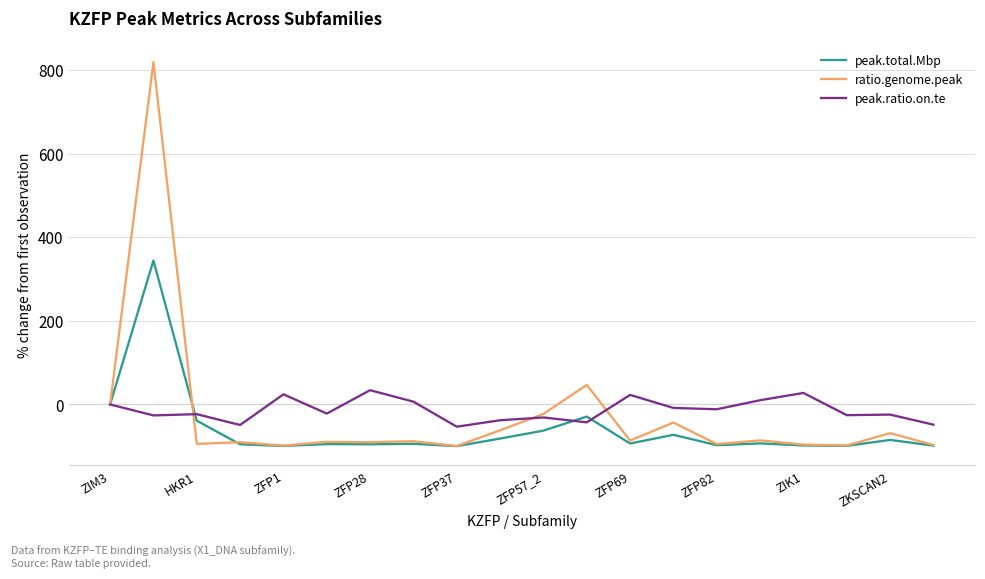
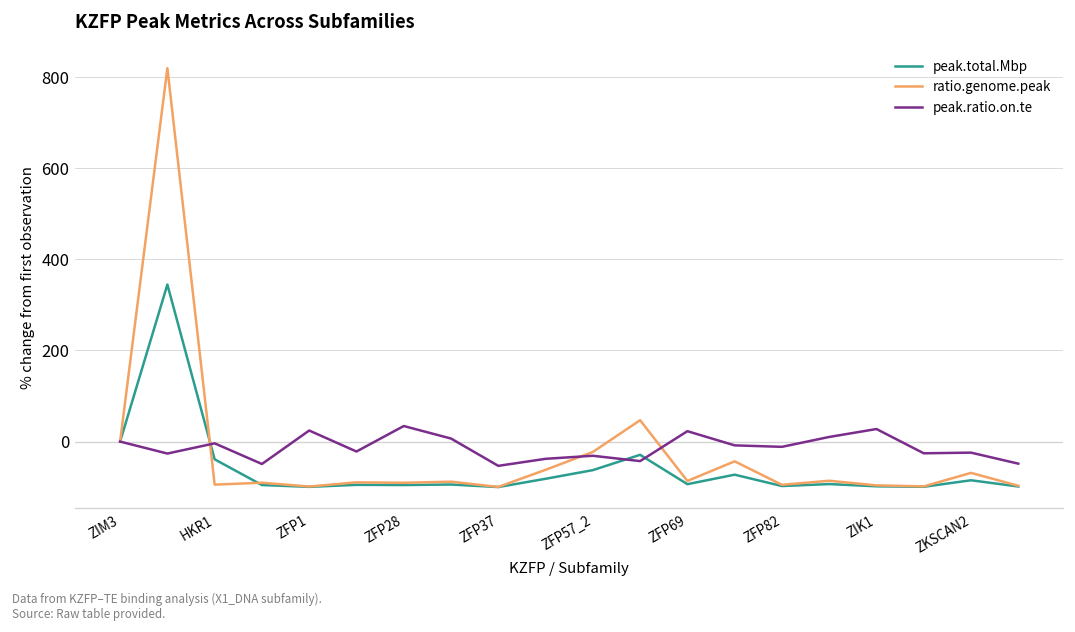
peak.ratio.on.te, HKR1: -20 -> 0
